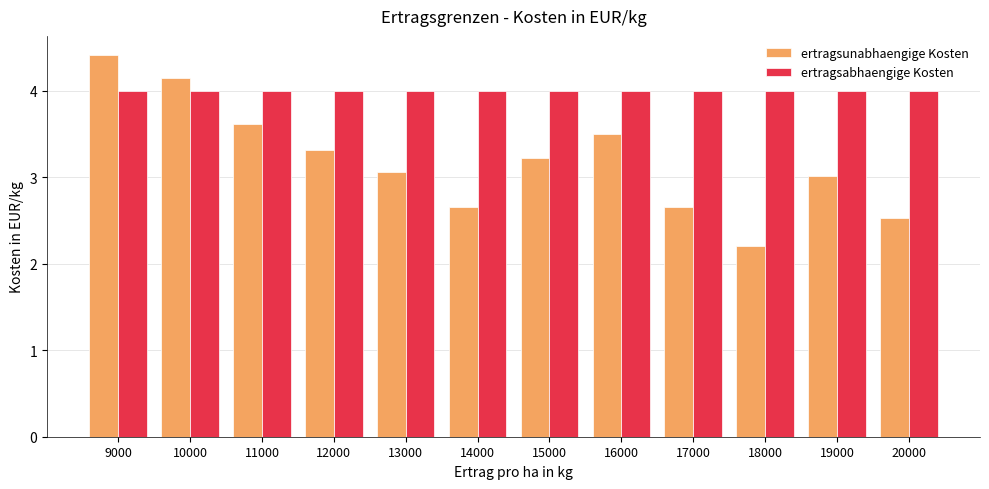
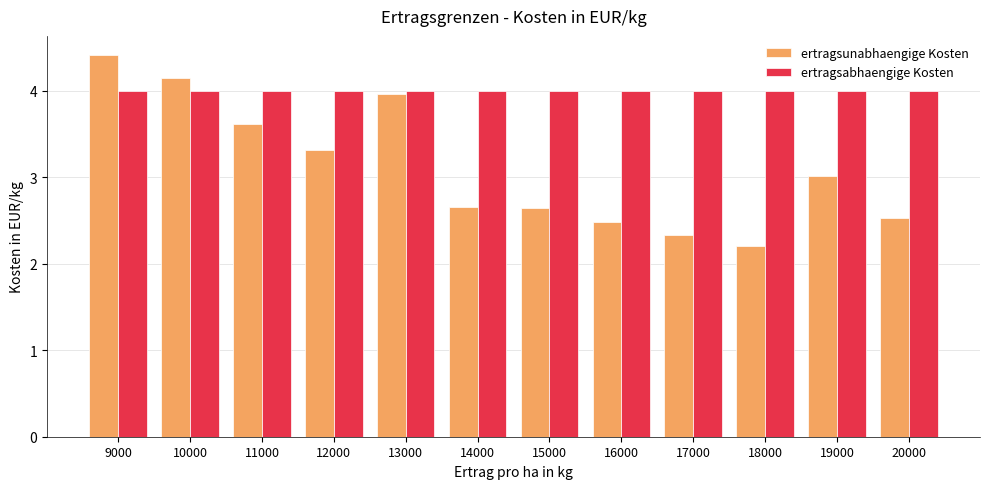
ertragsunabhaengige Kosten, 13000: 3.1 -> 4.0
ertragsunabhaengige Kosten, 15000: 3.2 -> 2.6
ertragsunabhaengige Kosten, 16000: 3.5 -> 2.5
ertragsunabhaengige Kosten, 17000: 2.7 -> 2.3
